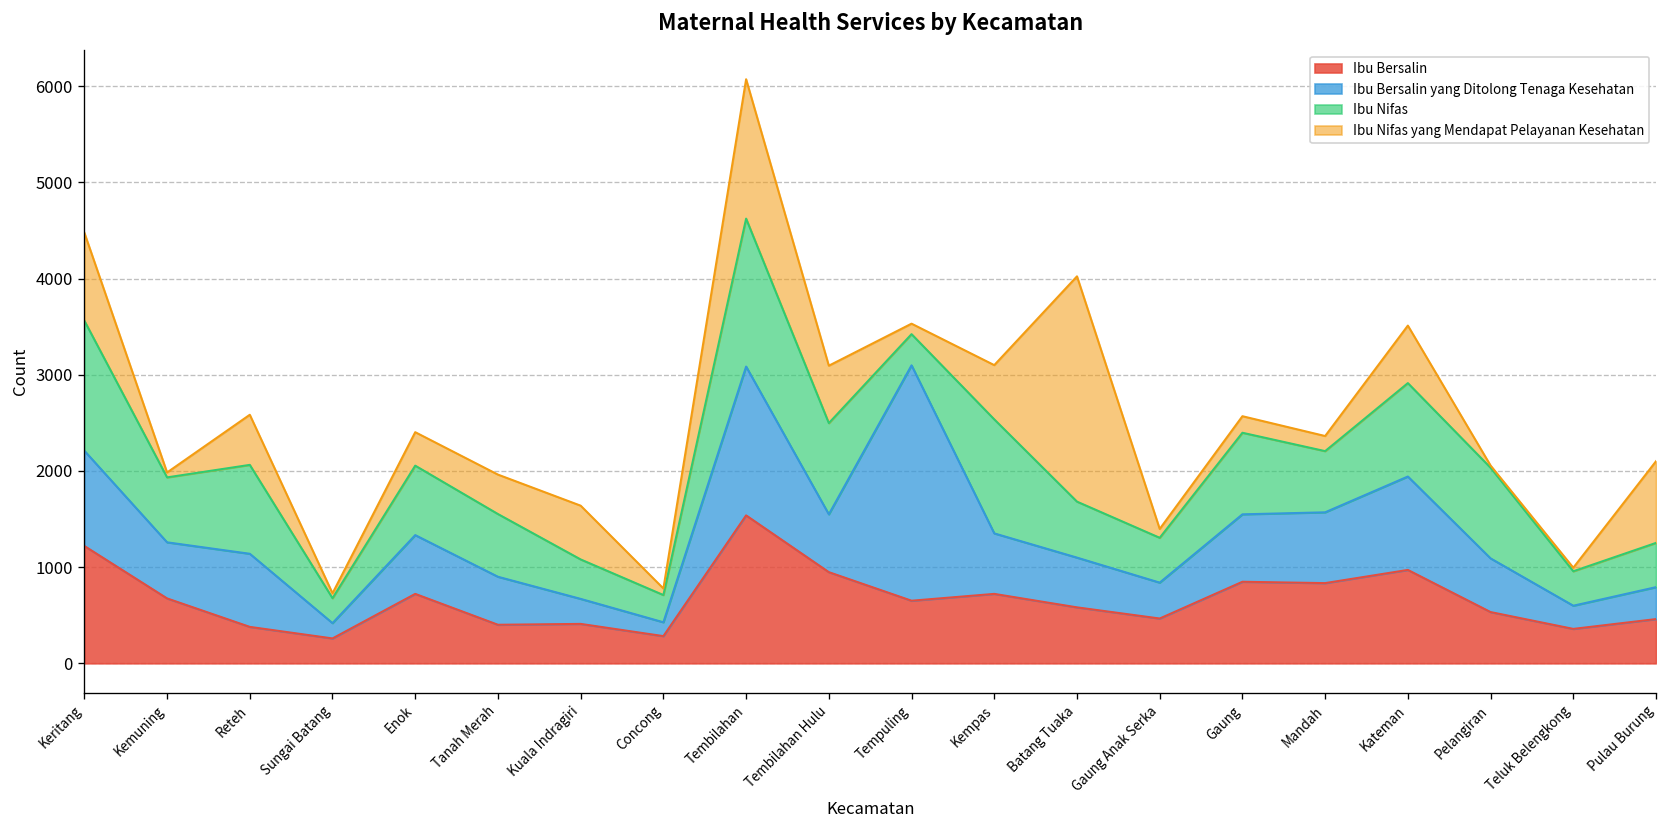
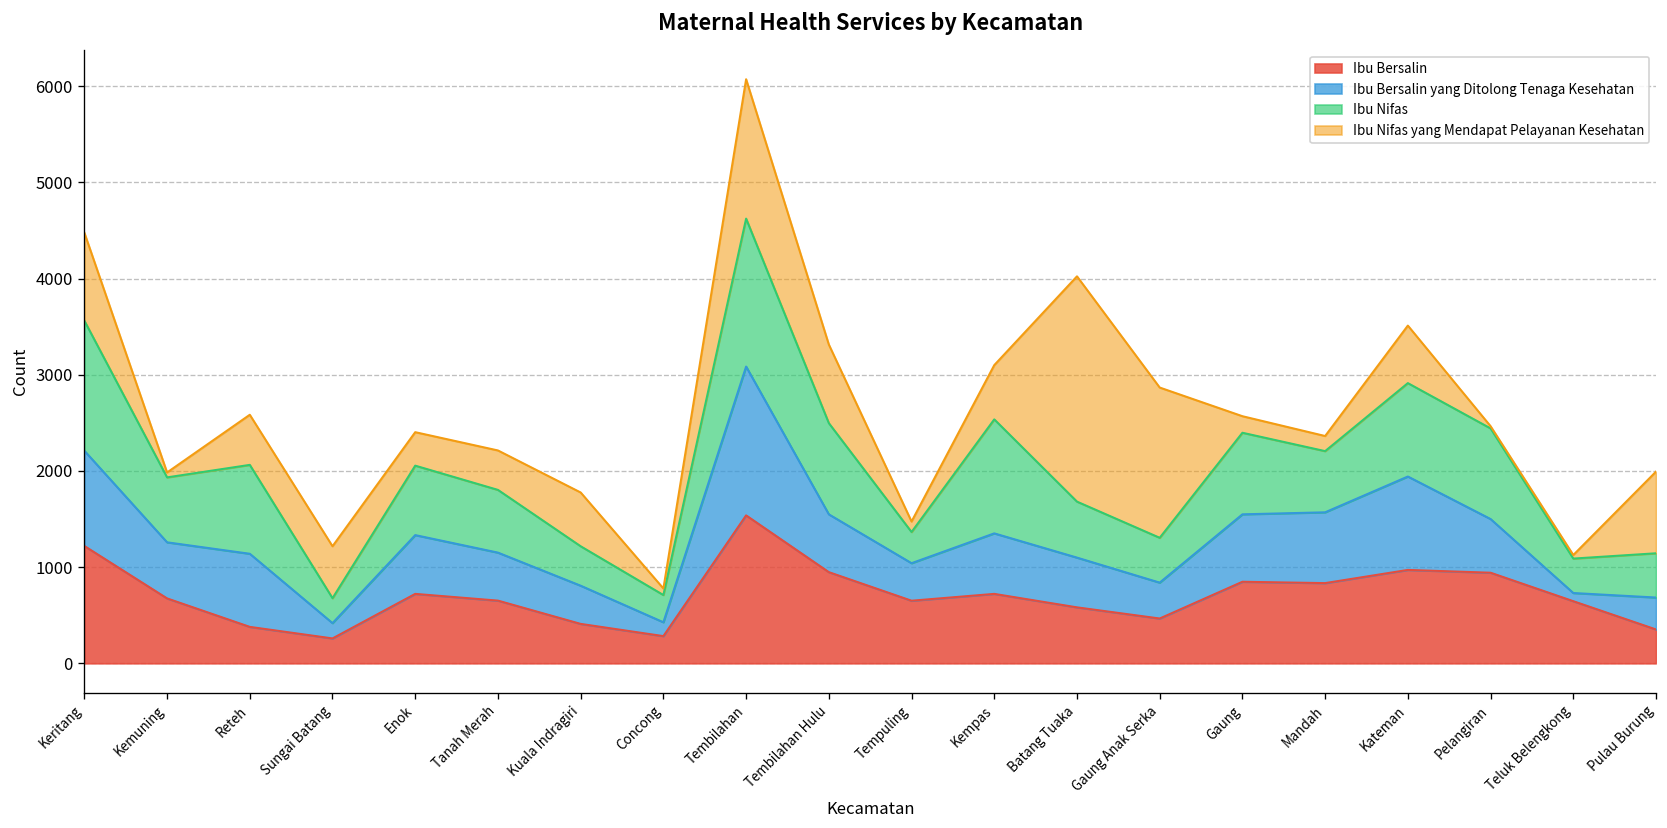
Ibu Nifas yang Mendapat Pelayanan Kesehatan, Sungai Batang: 100 -> 500
Ibu Bersalin, Tanah Merah: 400 -> 700
Ibu Bersalin yang Ditolong Tenaga Kesehatan, Kuala Indragiri: 300 -> 400
Ibu Nifas yang Mendapat Pelayanan Kesehatan, Tembilahan Hulu: 600 -> 800
Ibu Bersalin yang Ditolong Tenaga Kesehatan, Tempuling: 2400 -> 400
Ibu Nifas yang Mendapat Pelayanan Kesehatan, Gaung Anak Serka: 100 -> 1600
Ibu Bersalin, Pelangiran: 500 -> 900
Ibu Bersalin, Teluk Belengkong: 400 -> 600
Ibu Bersalin yang Ditolong Tenaga Kesehatan, Teluk Belengkong: 200 -> 100
Ibu Bersalin, Pulau Burung: 500 -> 400
